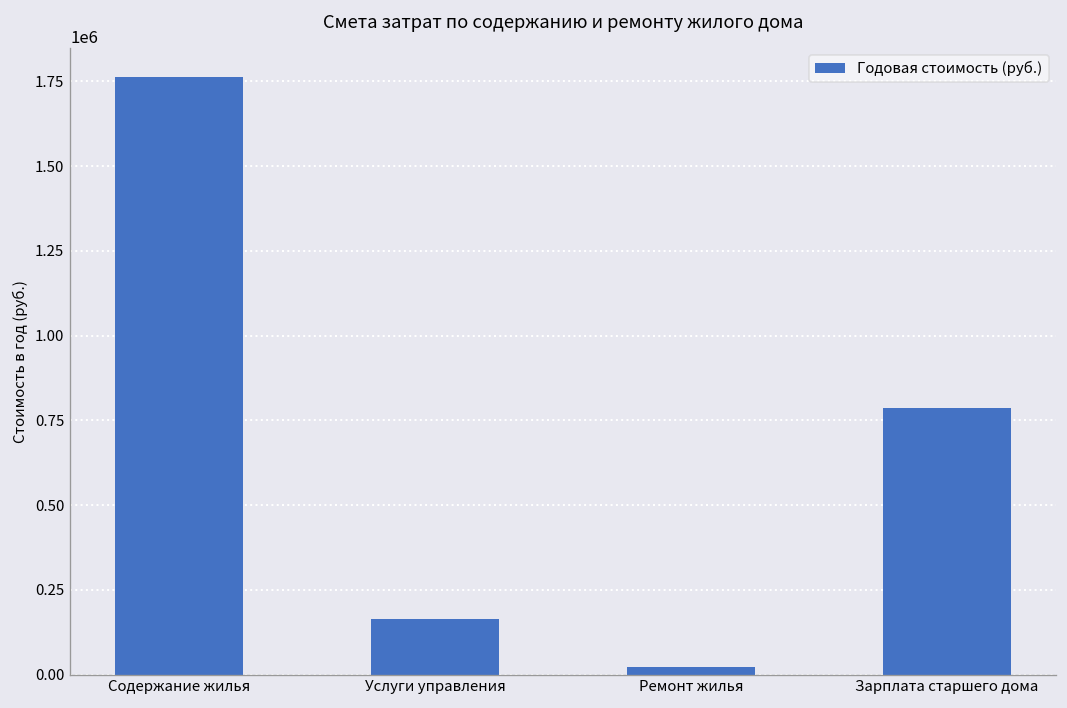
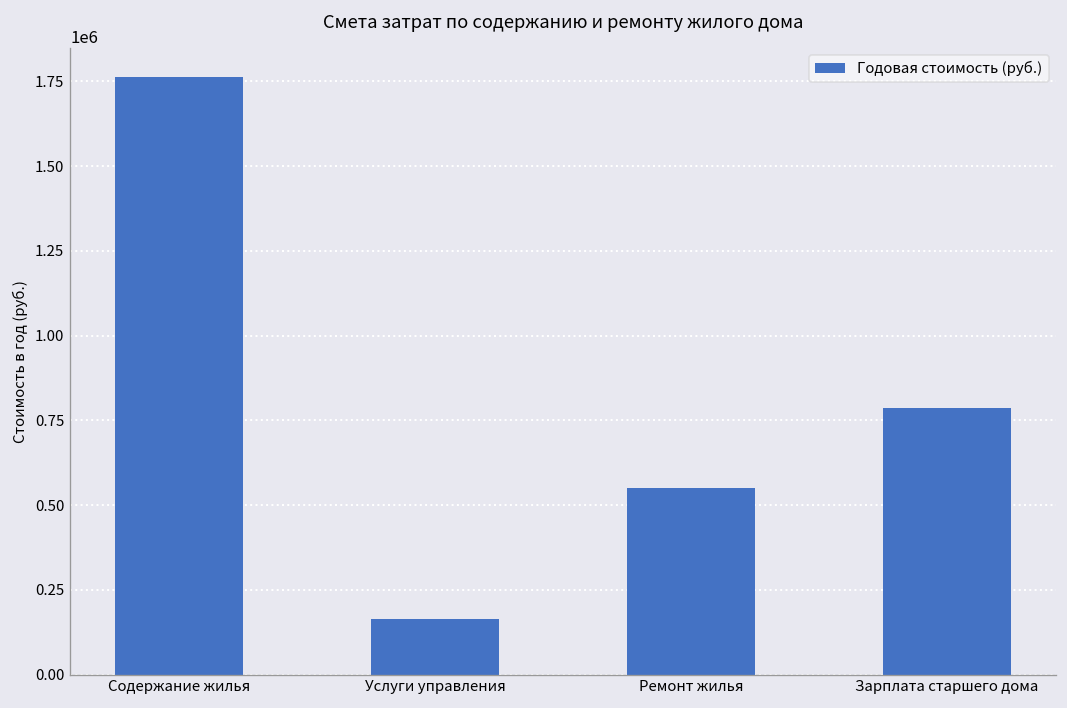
Ремонт жилья: 20000 -> 550000
